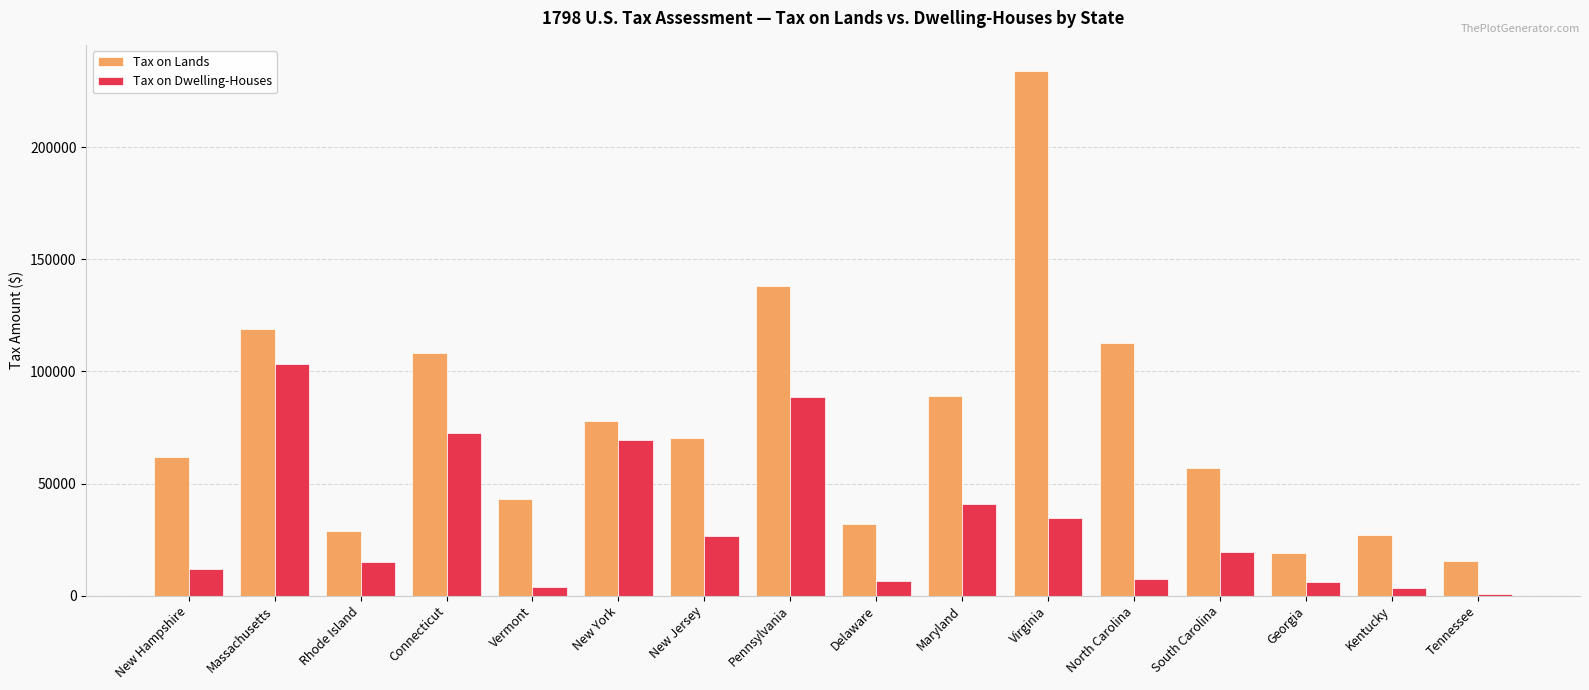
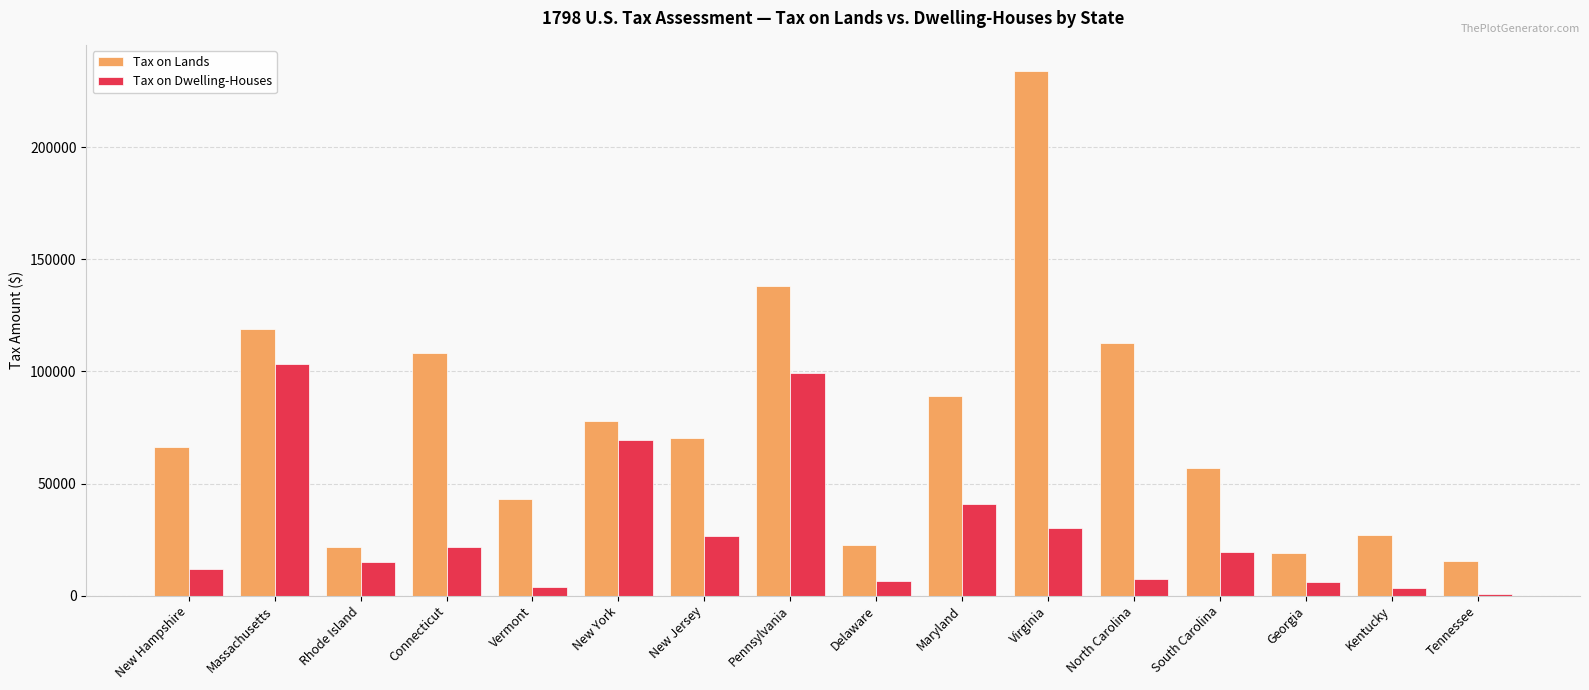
Tax on Lands, New Hampshire: 62000 -> 66000
Tax on Lands, Rhode Island: 29000 -> 22000
Tax on Dwelling-Houses, Connecticut: 73000 -> 22000
Tax on Dwelling-Houses, Pennsylvania: 89000 -> 99000
Tax on Lands, Delaware: 32000 -> 22000
Tax on Dwelling-Houses, Virginia: 35000 -> 30000
